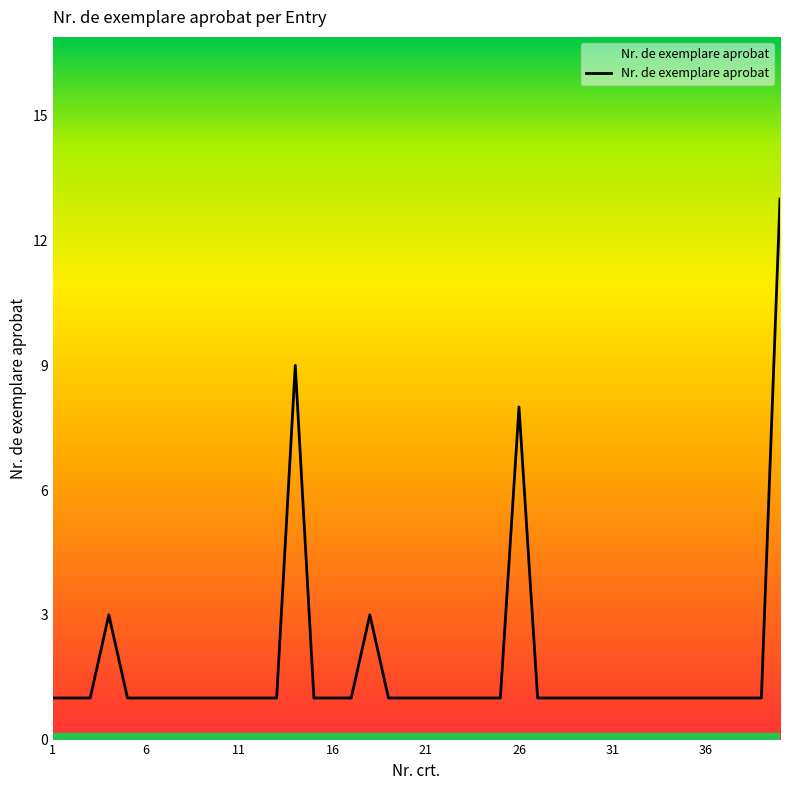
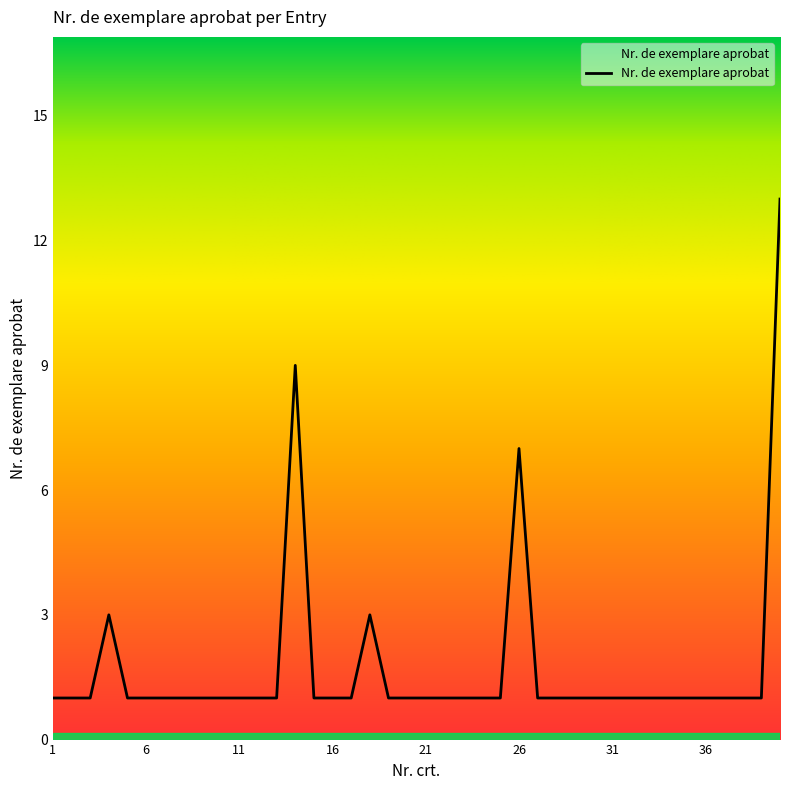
26: 8 -> 7
